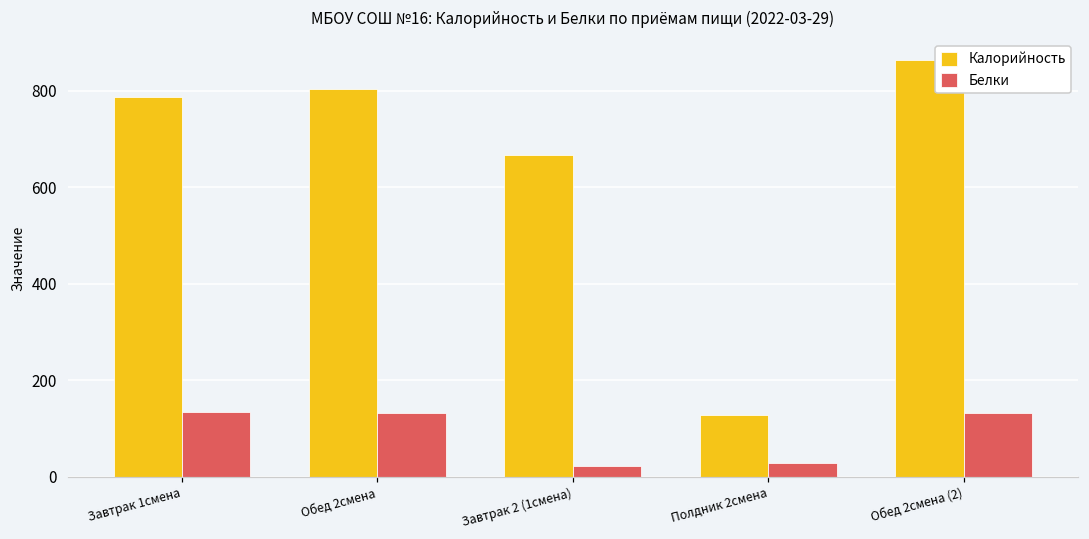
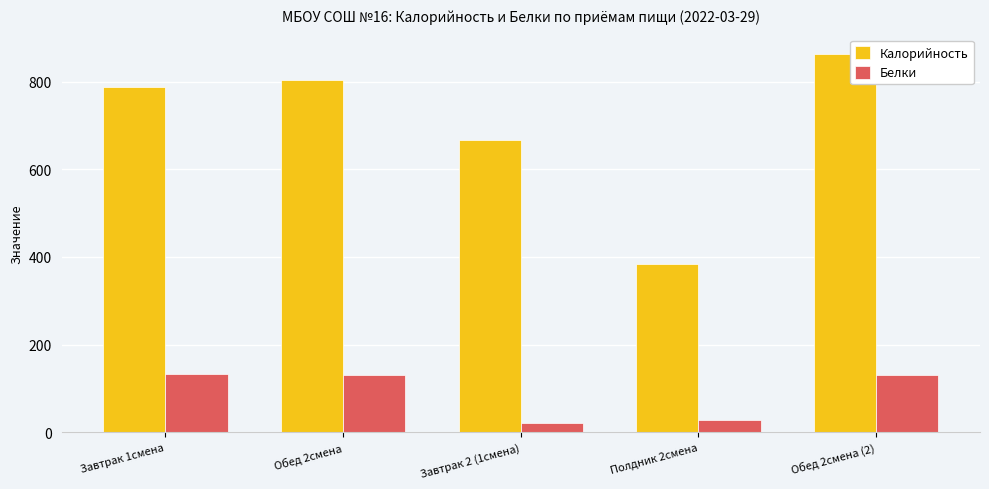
Калорийность, Полдник 2смена: 130 -> 380
